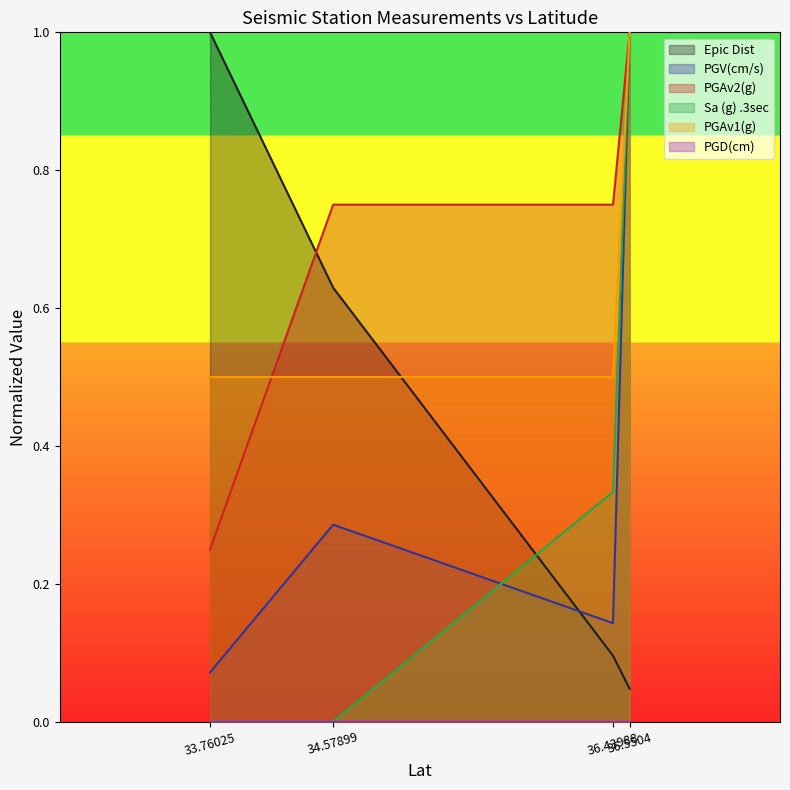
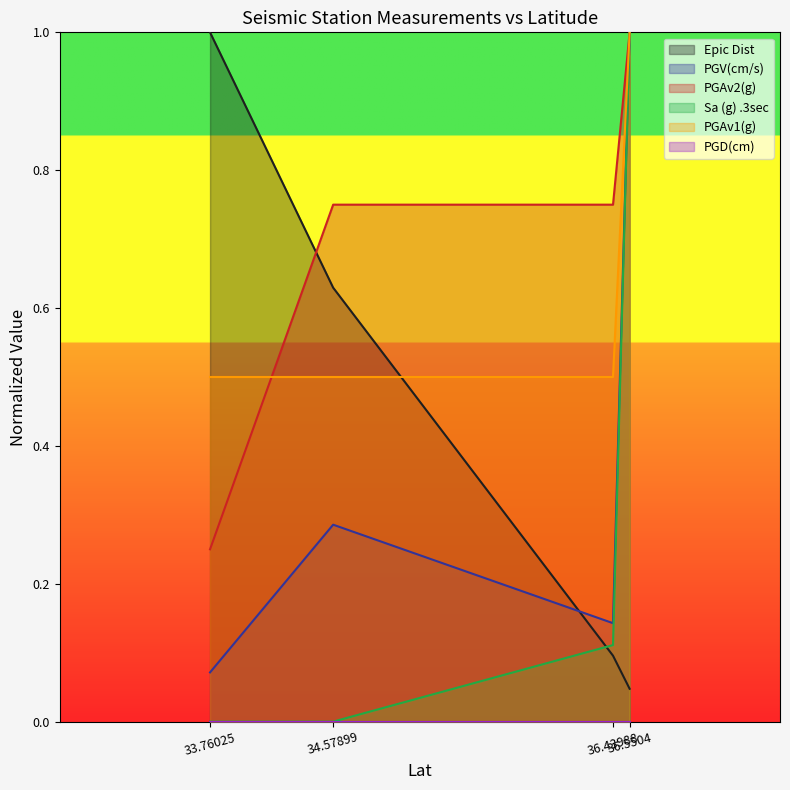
Sa (g) .3sec, 36.43988: 0.33 -> 0.11
